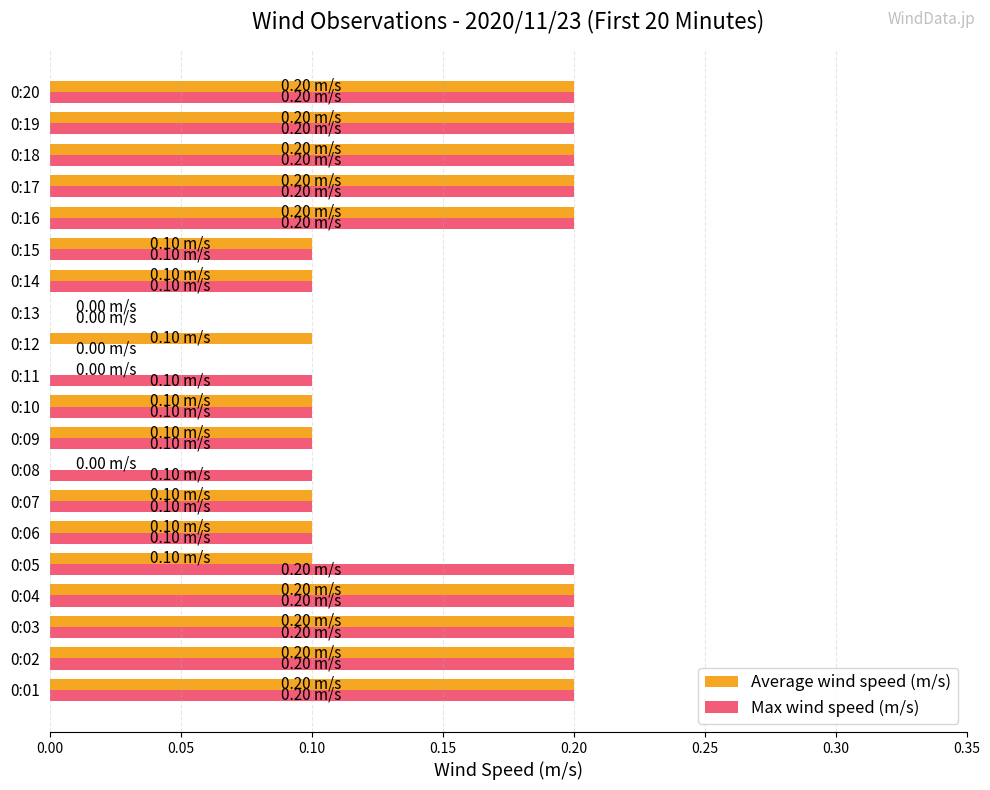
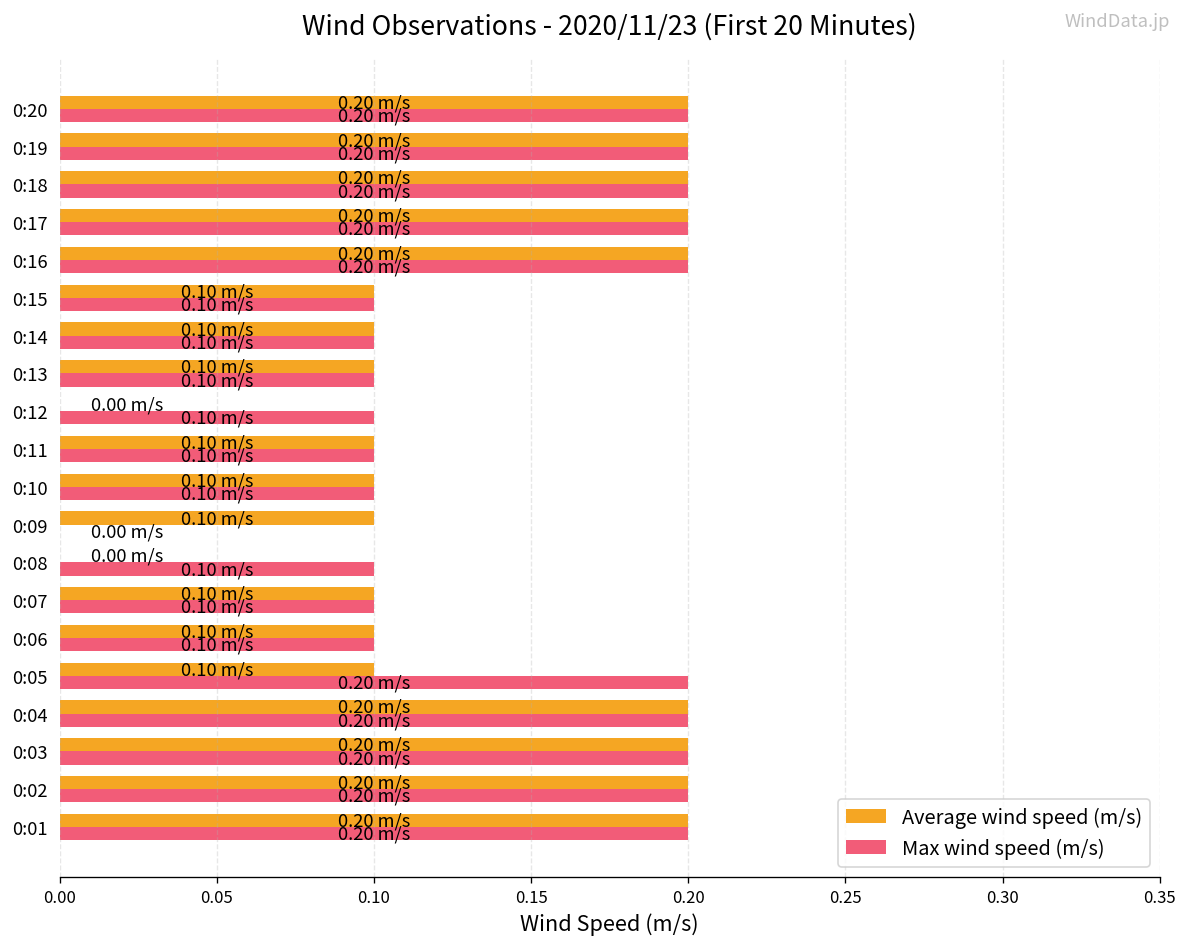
Average wind speed (m/s), 0:13: 0.00 -> 0.10
Max wind speed (m/s), 0:13: 0.00 -> 0.10
Average wind speed (m/s), 0:12: 0.10 -> 0.00
Max wind speed (m/s), 0:12: 0.00 -> 0.10
Average wind speed (m/s), 0:11: 0.00 -> 0.10
Max wind speed (m/s), 0:09: 0.10 -> 0.00
